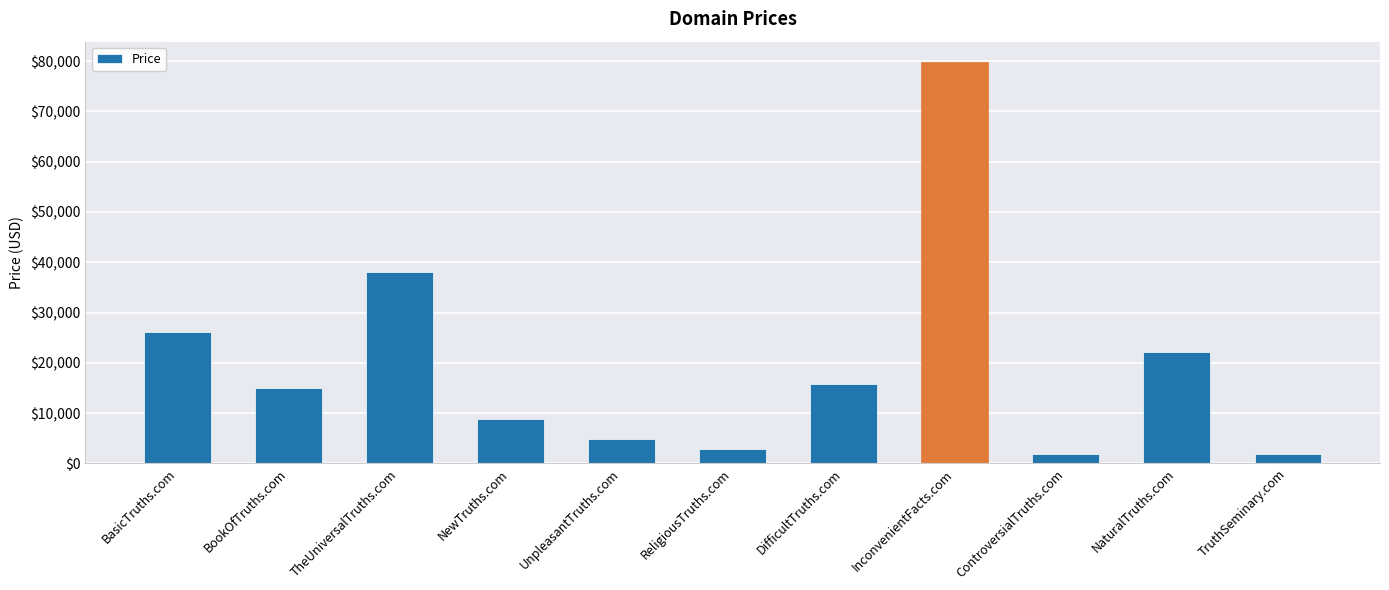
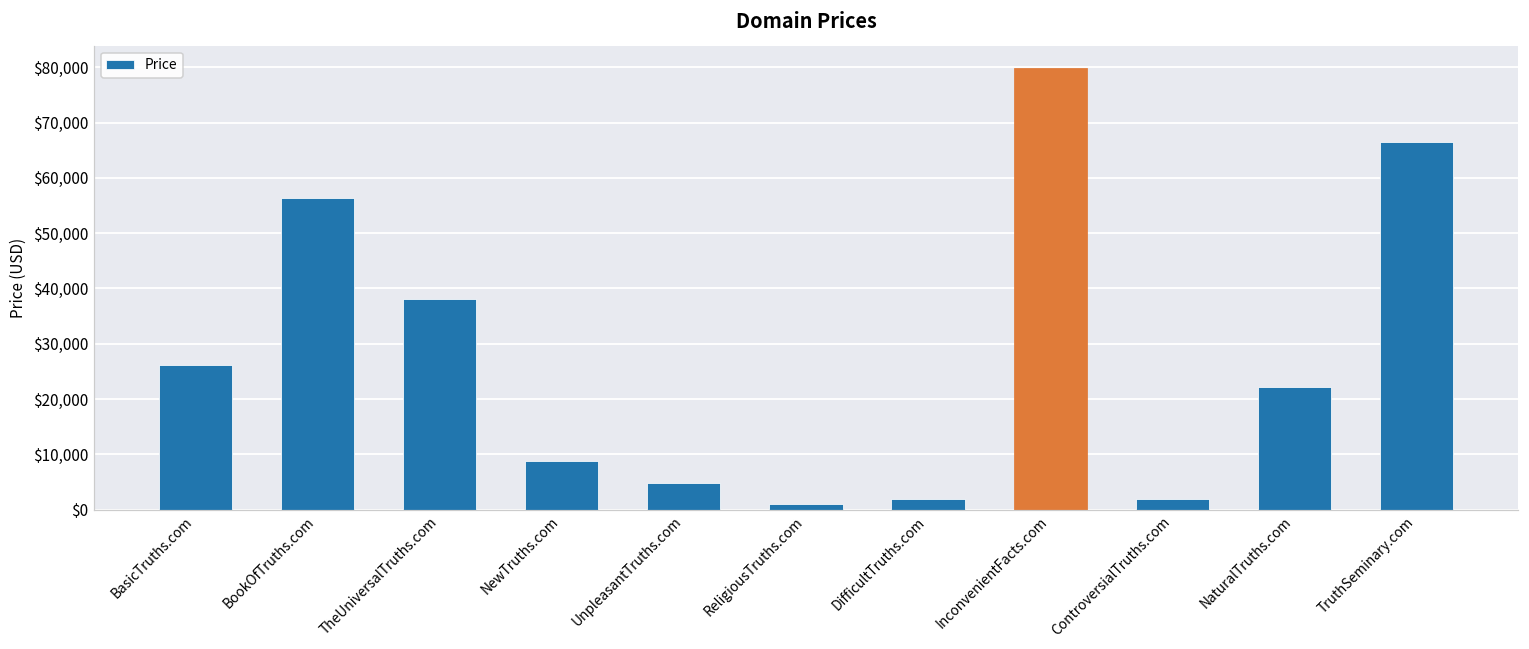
BookOfTruths.com: $15,000 -> $56,000
ReligiousTruths.com: $3,000 -> $1,000
DifficultTruths.com: $16,000 -> $2,000
TruthSeminary.com: $2,000 -> $67,000
